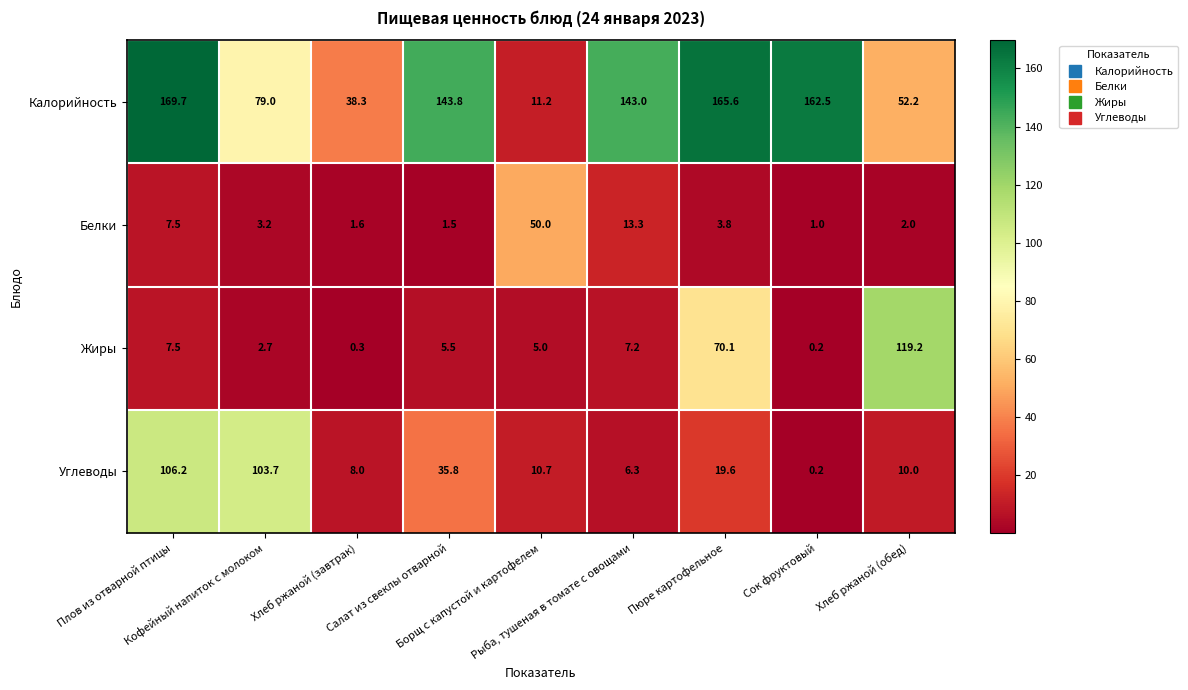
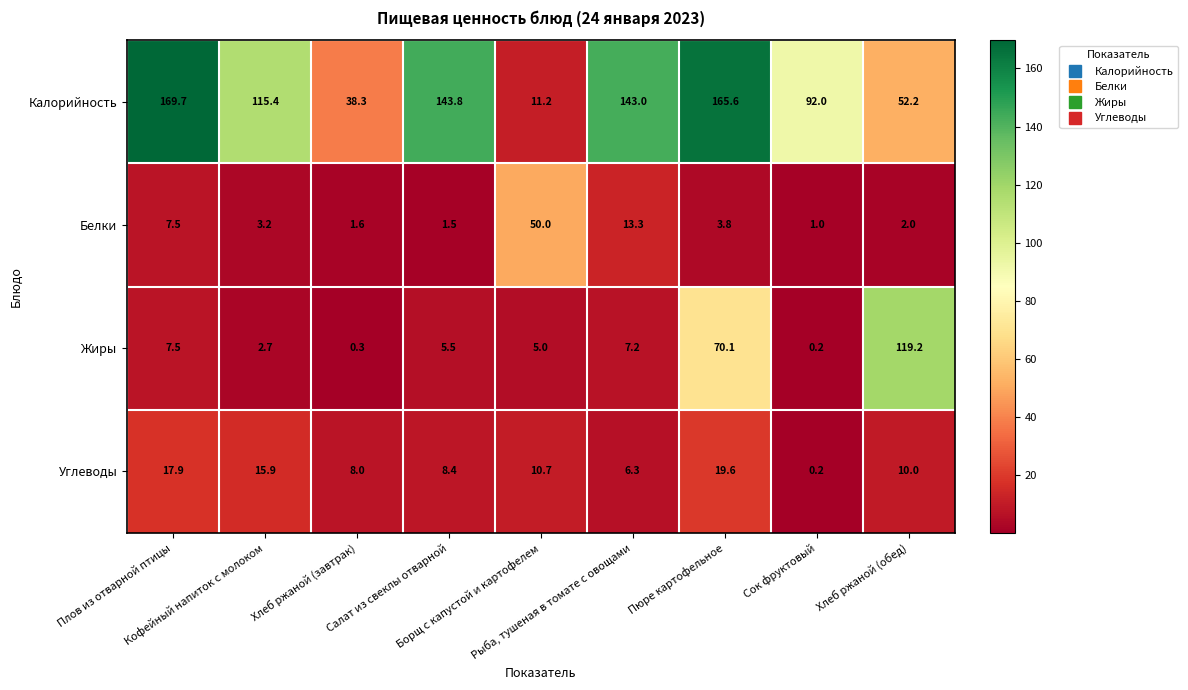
Калорийность, Кофейный напиток с молоком: 79.0 -> 115.4
Калорийность, Сок фруктовый: 162.5 -> 92.0
Углеводы, Плов из отварной птицы: 106.2 -> 17.9
Углеводы, Кофейный напиток с молоком: 103.7 -> 15.9
Углеводы, Салат из свеклы отварной: 35.8 -> 8.4
